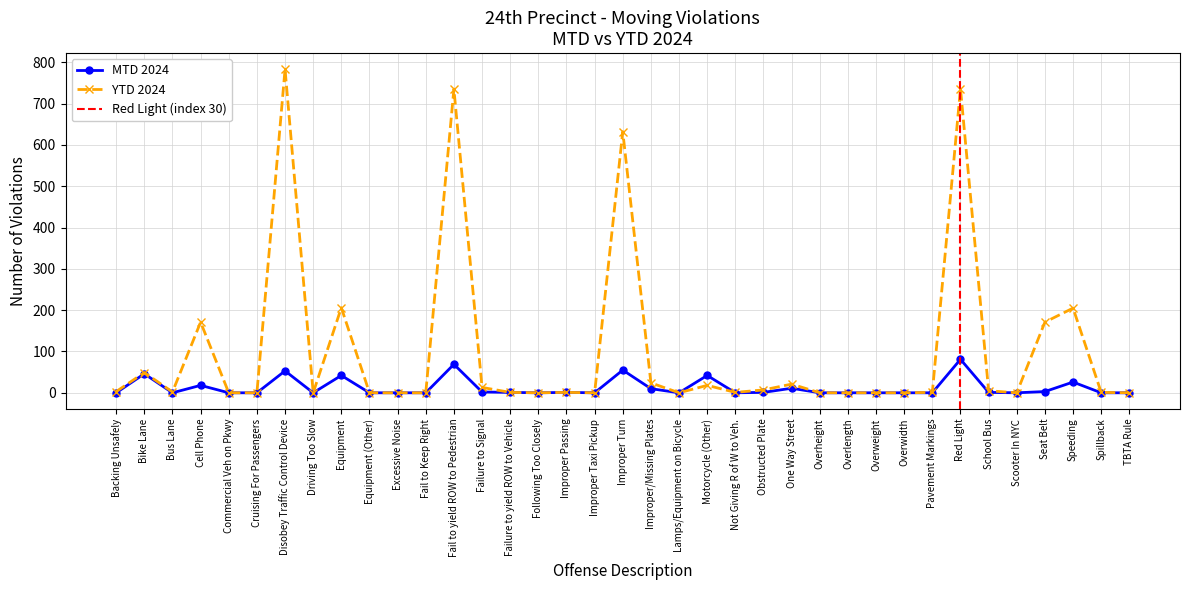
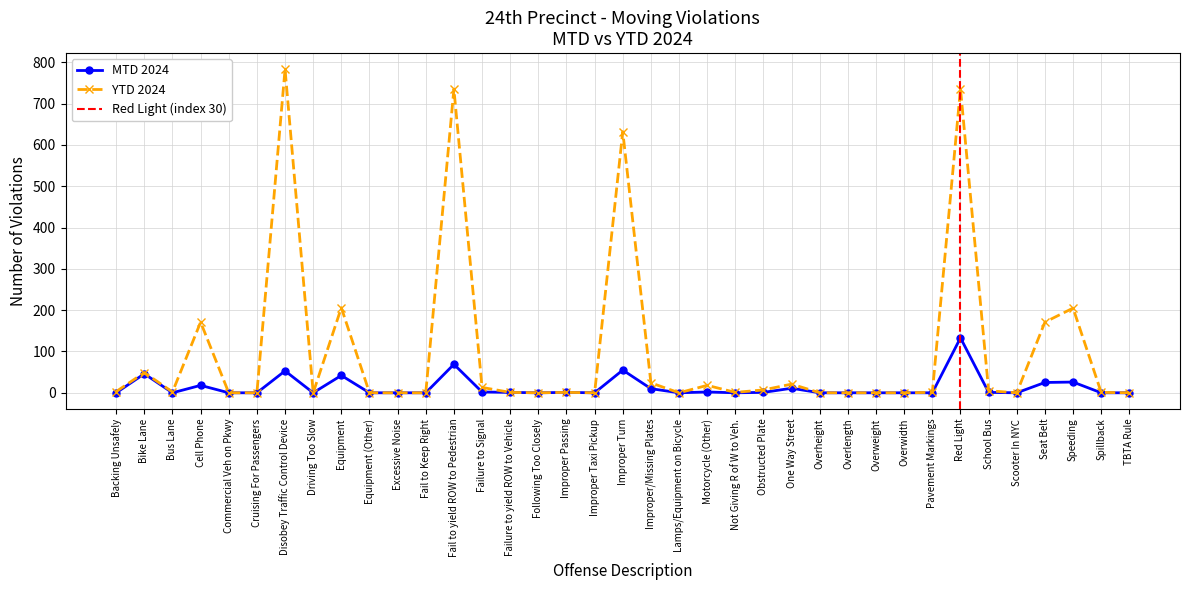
MTD 2024, Motorcycle (Other): 40 -> 0
MTD 2024, Red Light: 80 -> 130
MTD 2024, Seat Belt: 0 -> 30
